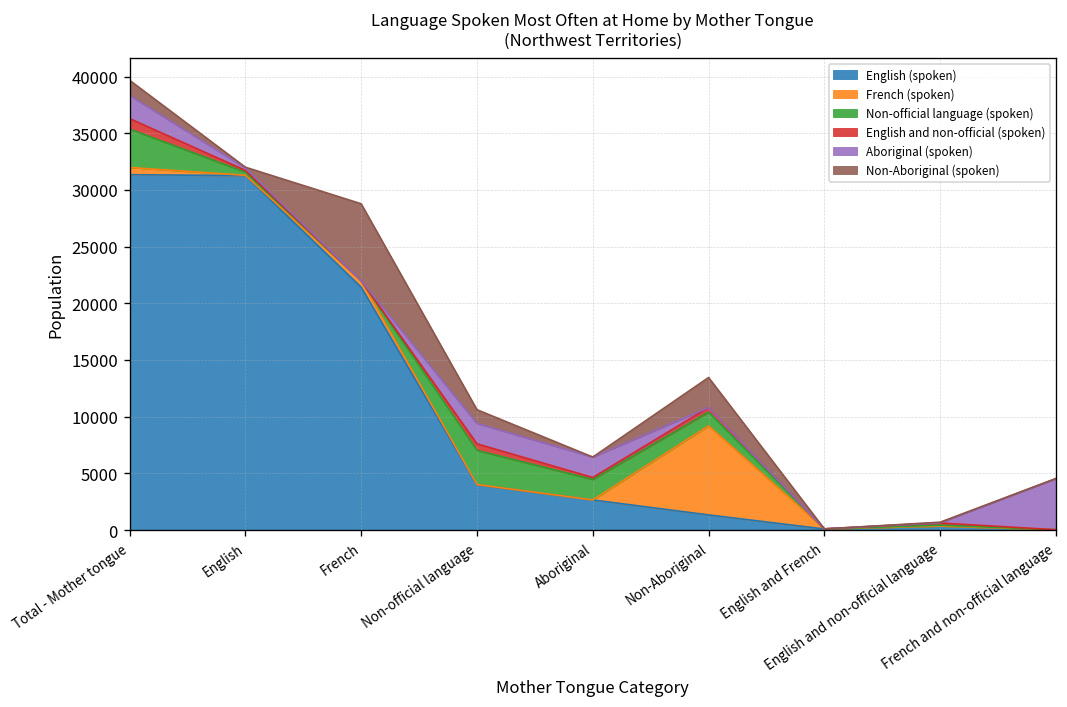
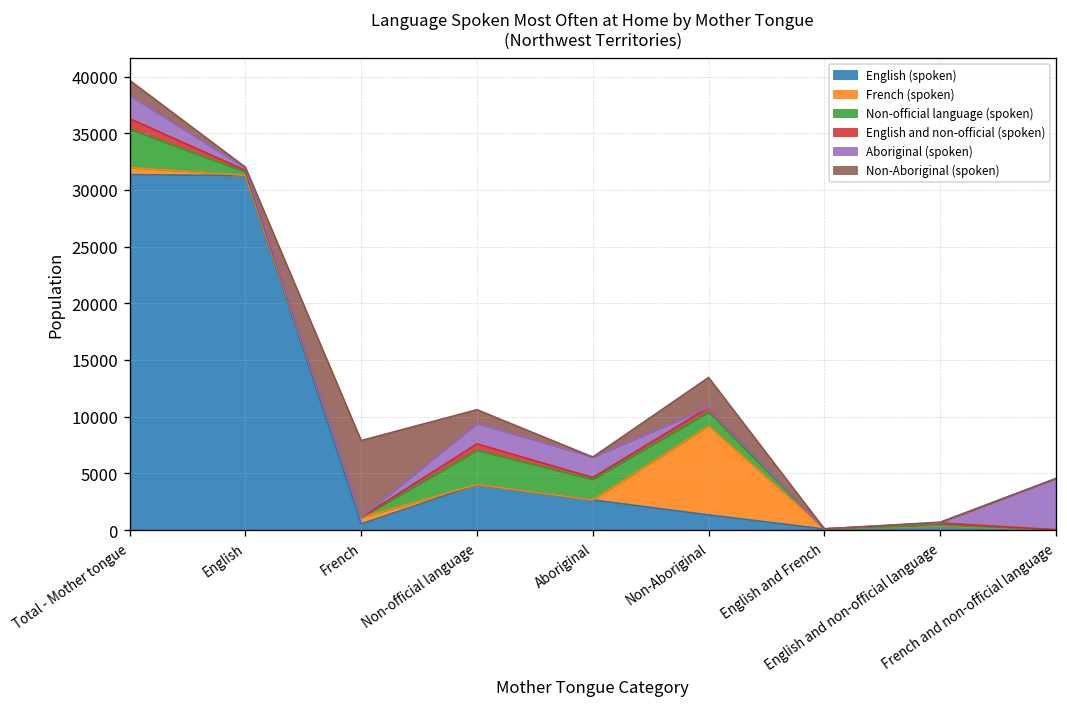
English (spoken), French: 21000 -> 1000
